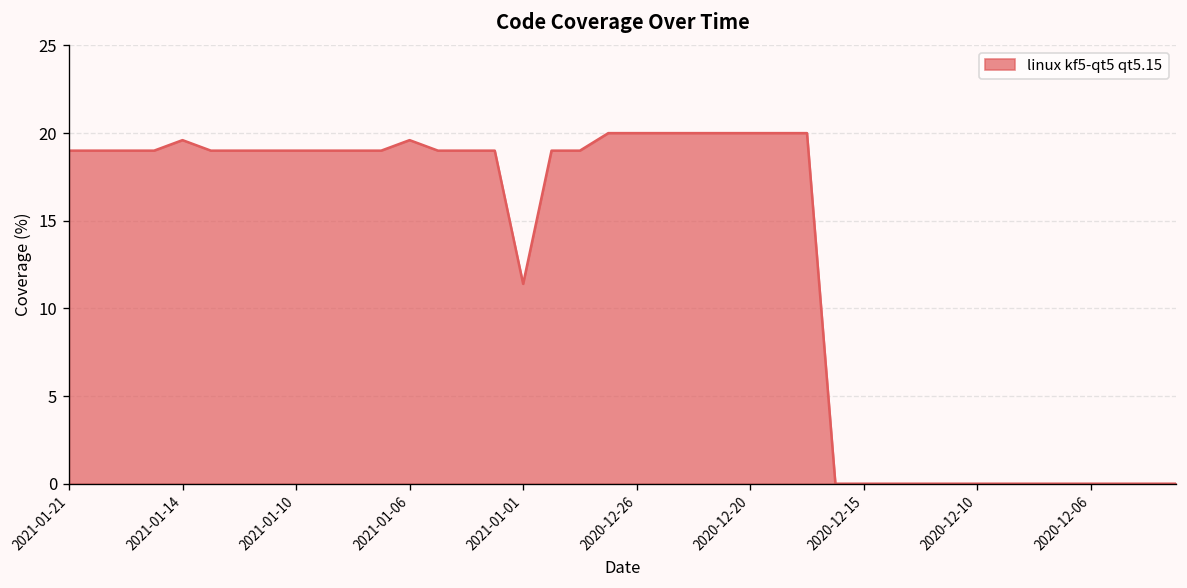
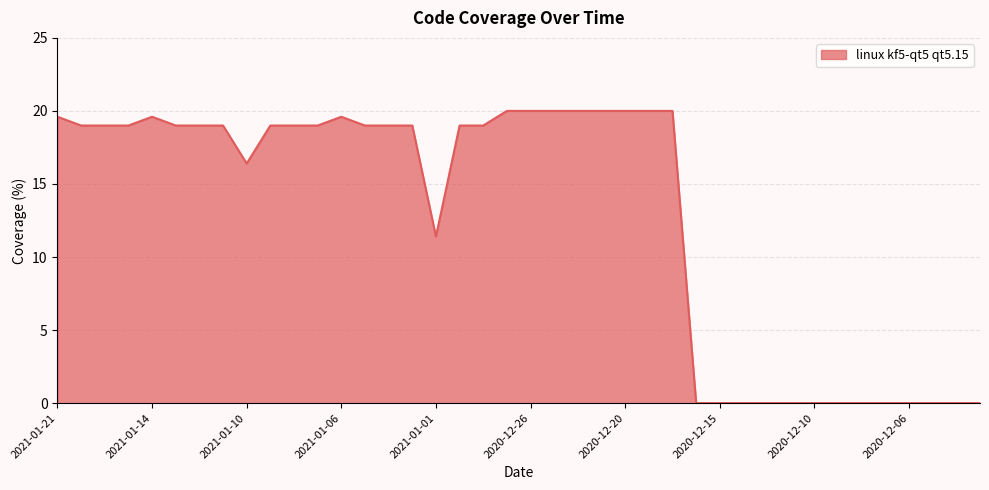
2021-01-21: 19.0 -> 19.6
2021-01-10: 19.0 -> 16.4
